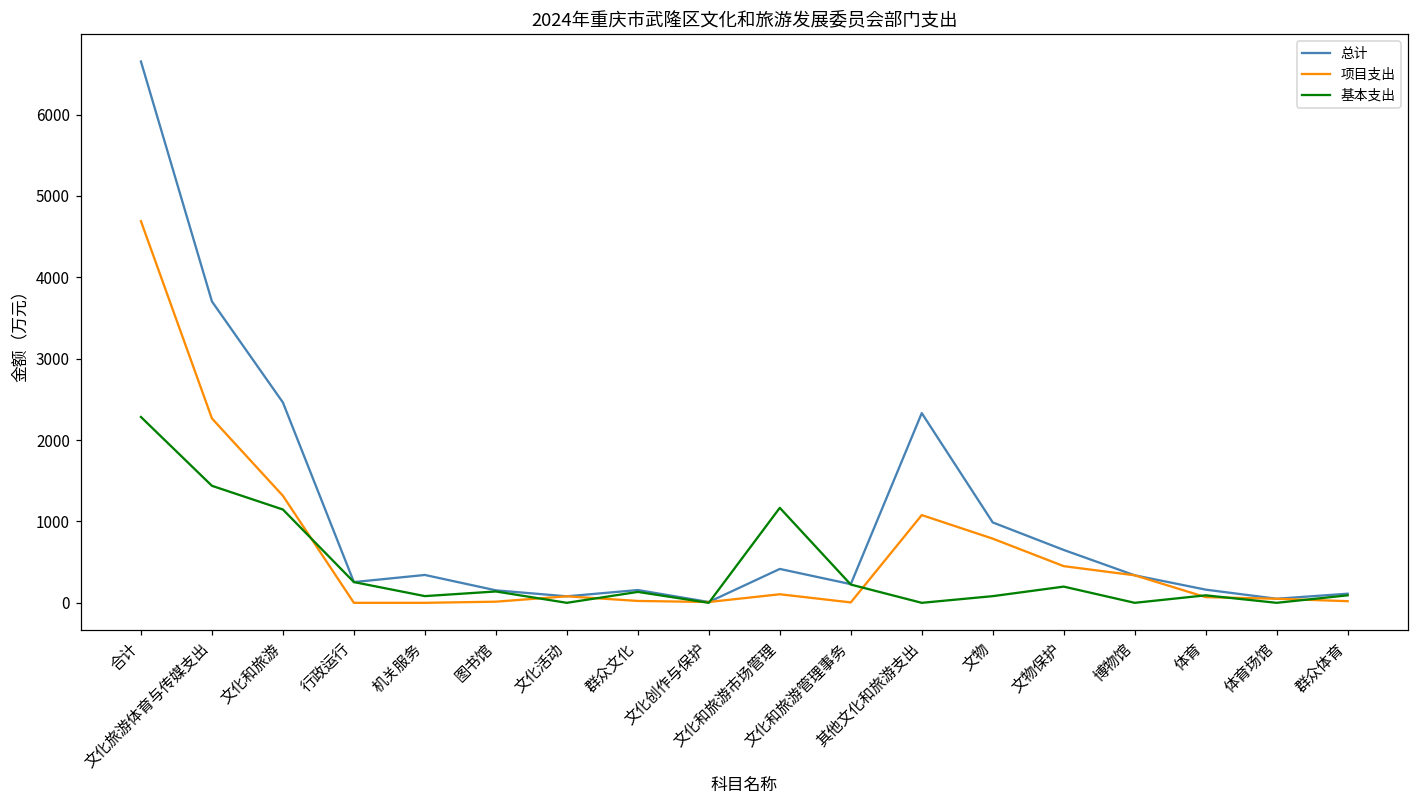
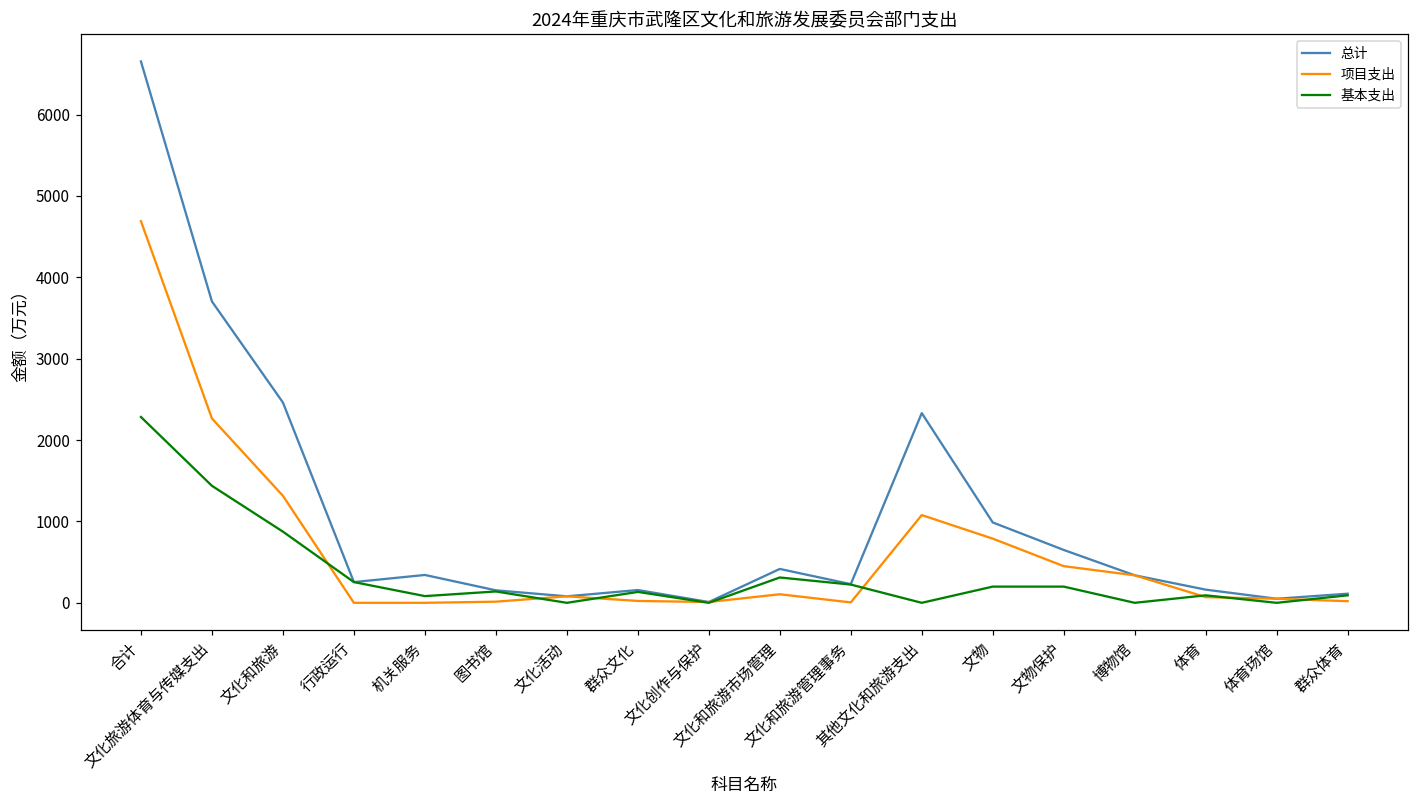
基本支出, 文化和旅游: 1100 -> 900
基本支出, 文化和旅游市场管理: 1200 -> 300
基本支出, 文物: 100 -> 200
